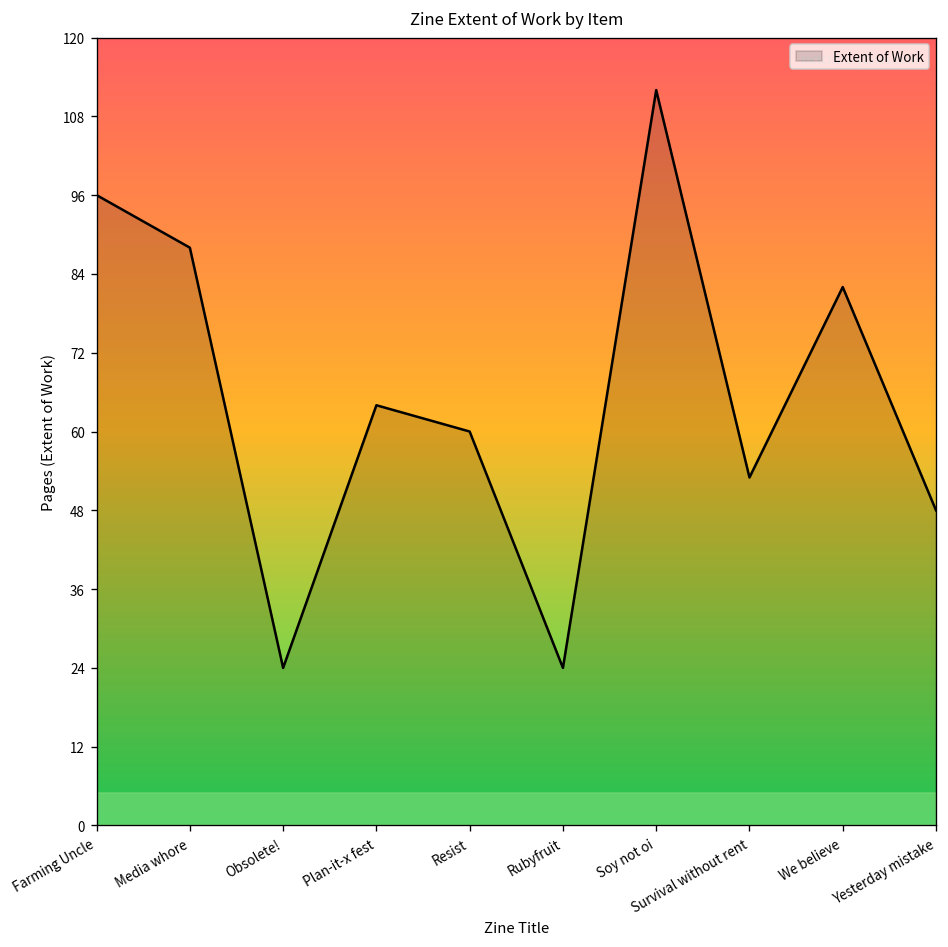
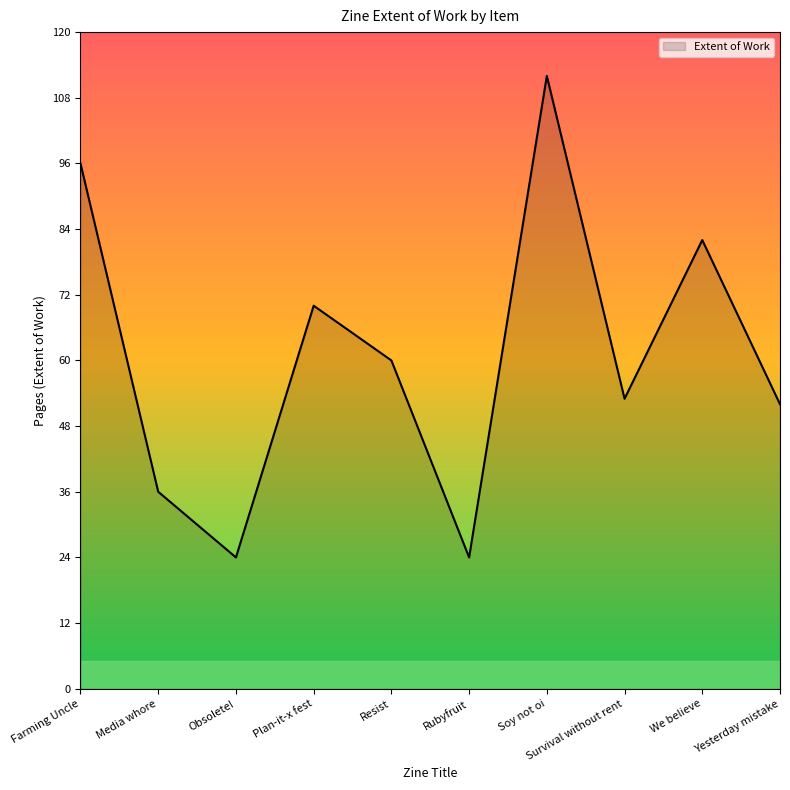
Media whore: 88 -> 36
Plan-it-x fest: 64 -> 70
Yesterday mistake: 48 -> 52
